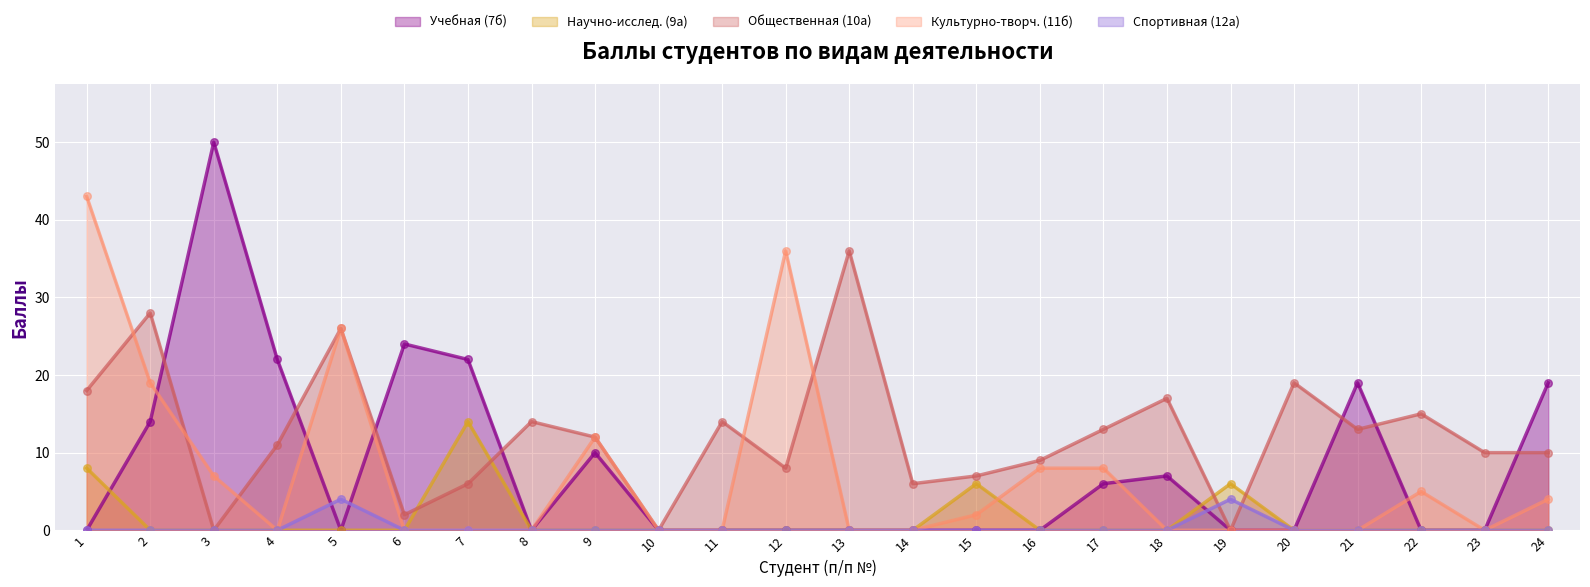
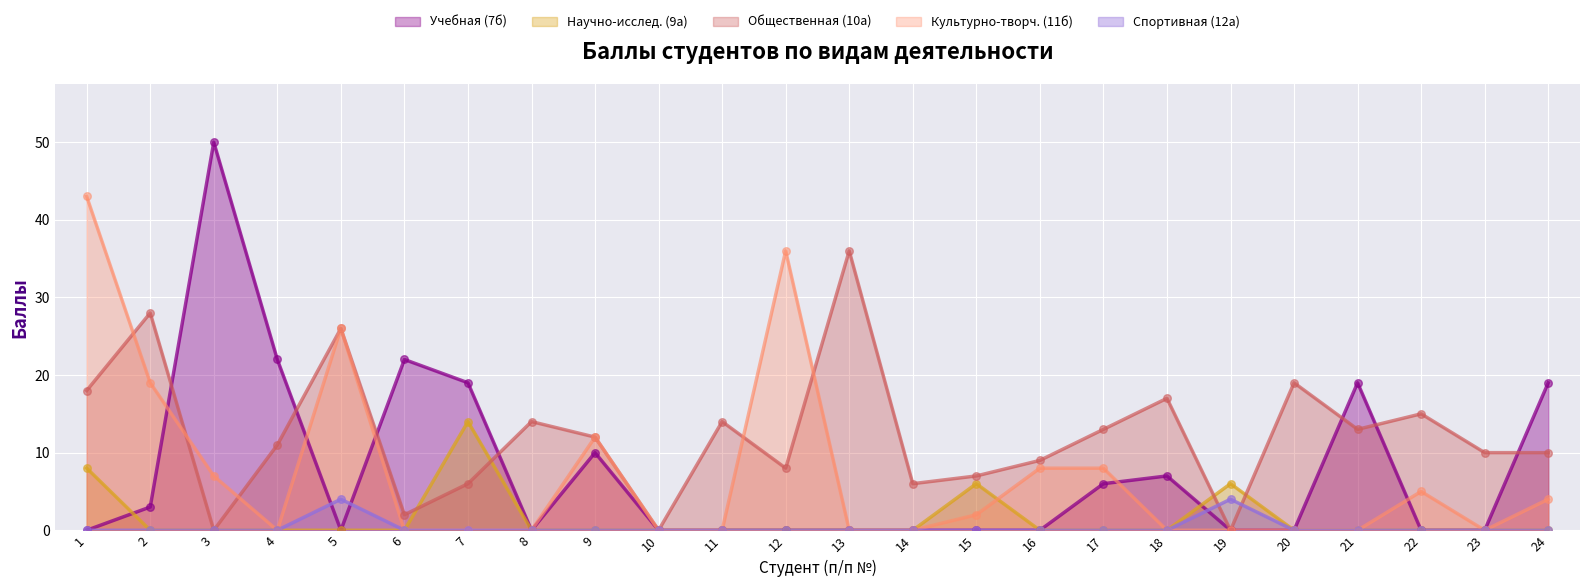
Учебная (7б), 2: 14 -> 3
Учебная (7б), 6: 24 -> 22
Учебная (7б), 7: 22 -> 19
